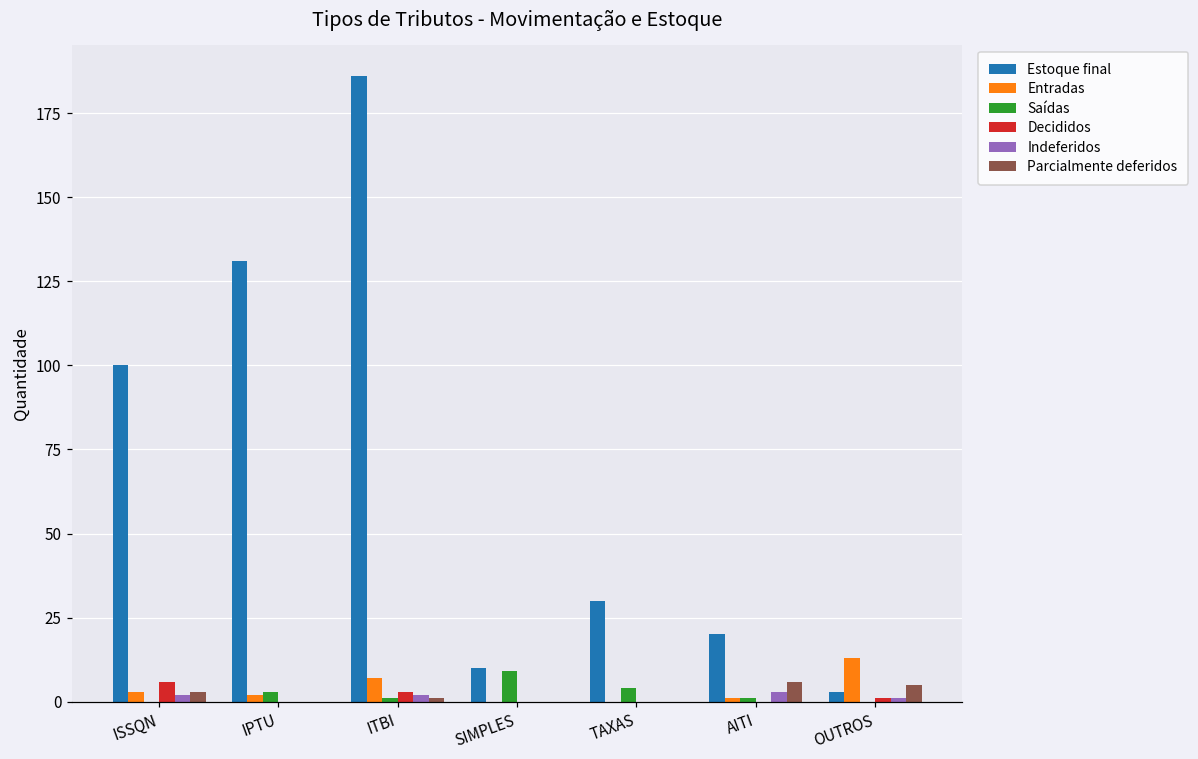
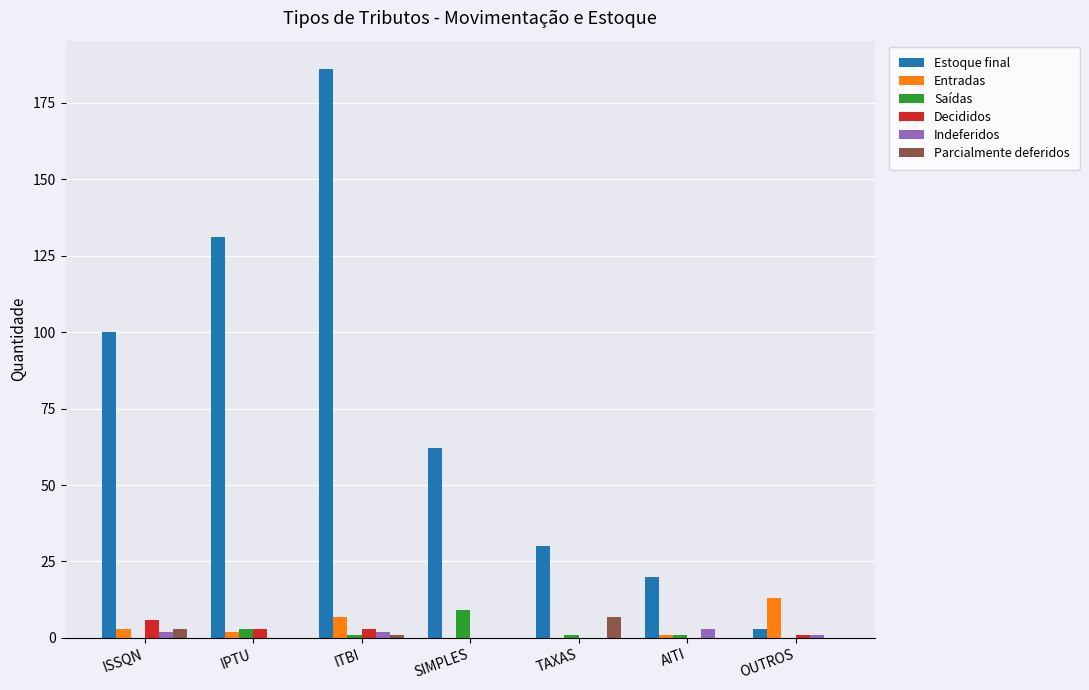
Decididos, IPTU: 0 -> 3
Estoque final, SIMPLES: 10 -> 62
Saídas, TAXAS: 4 -> 1
Parcialmente deferidos, TAXAS: 0 -> 7
Parcialmente deferidos, AITI: 6 -> 0
Parcialmente deferidos, OUTROS: 5 -> 0
